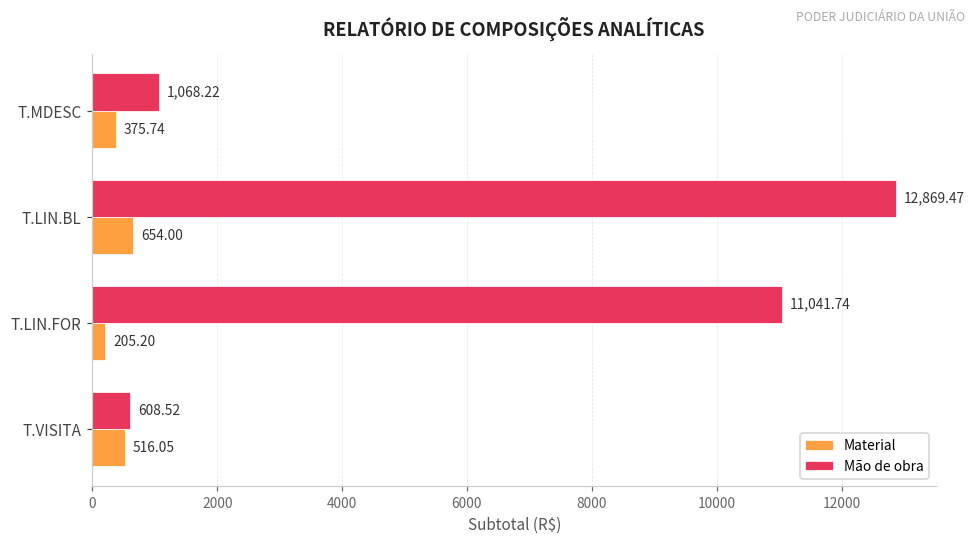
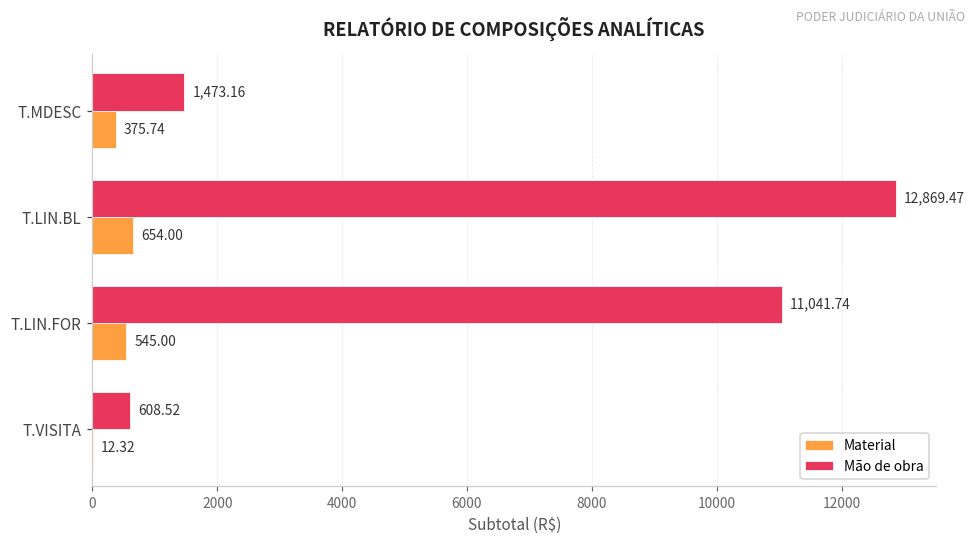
Mão de obra, T.MDESC: 1,068.22 -> 1,473.16
Material, T.LIN.FOR: 205.20 -> 545.00
Material, T.VISITA: 516.05 -> 12.32
